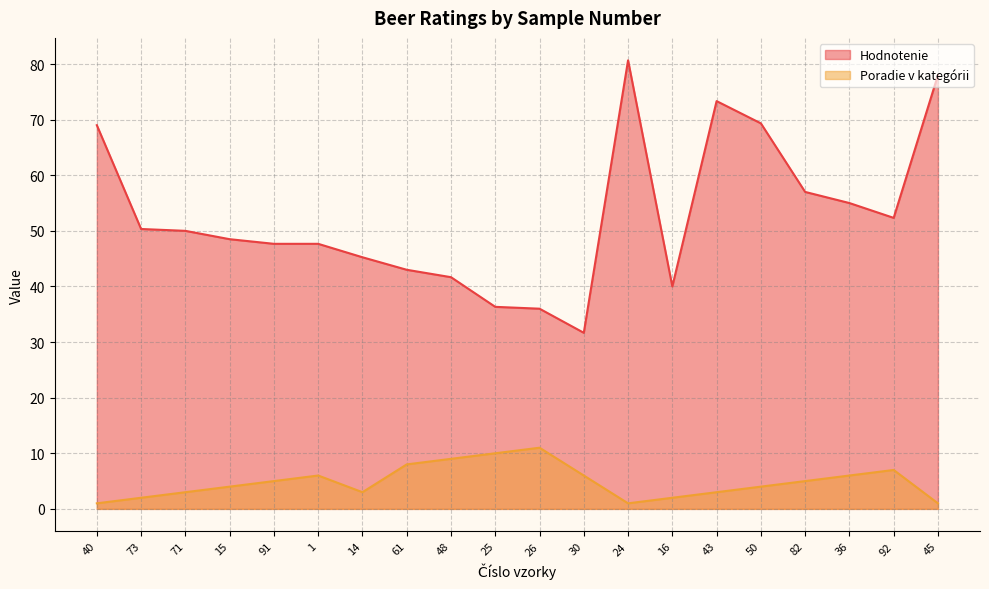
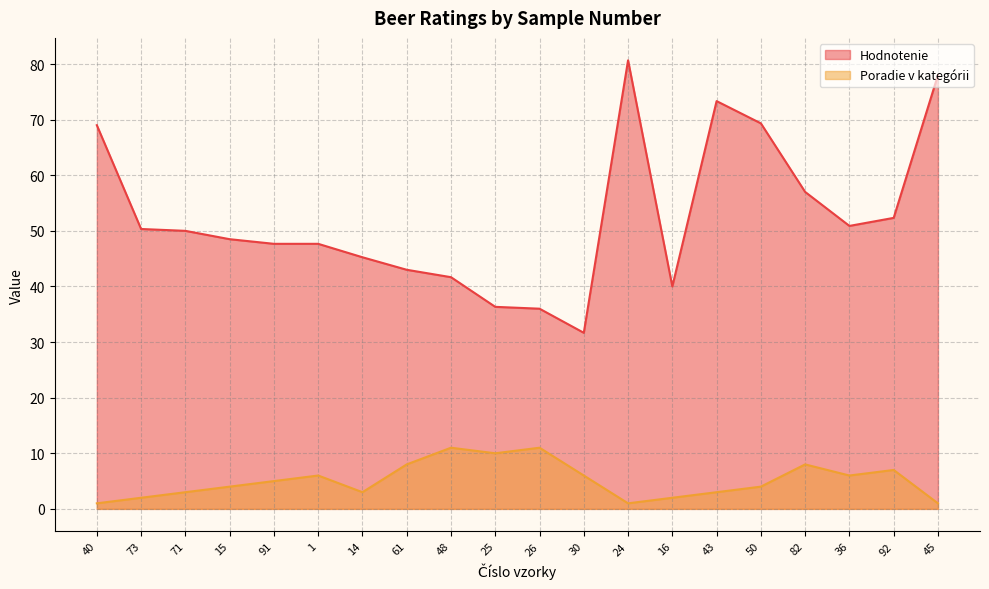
Poradie v kategórii, 48: 9 -> 11
Poradie v kategórii, 82: 5 -> 8
Hodnotenie, 36: 55 -> 51
